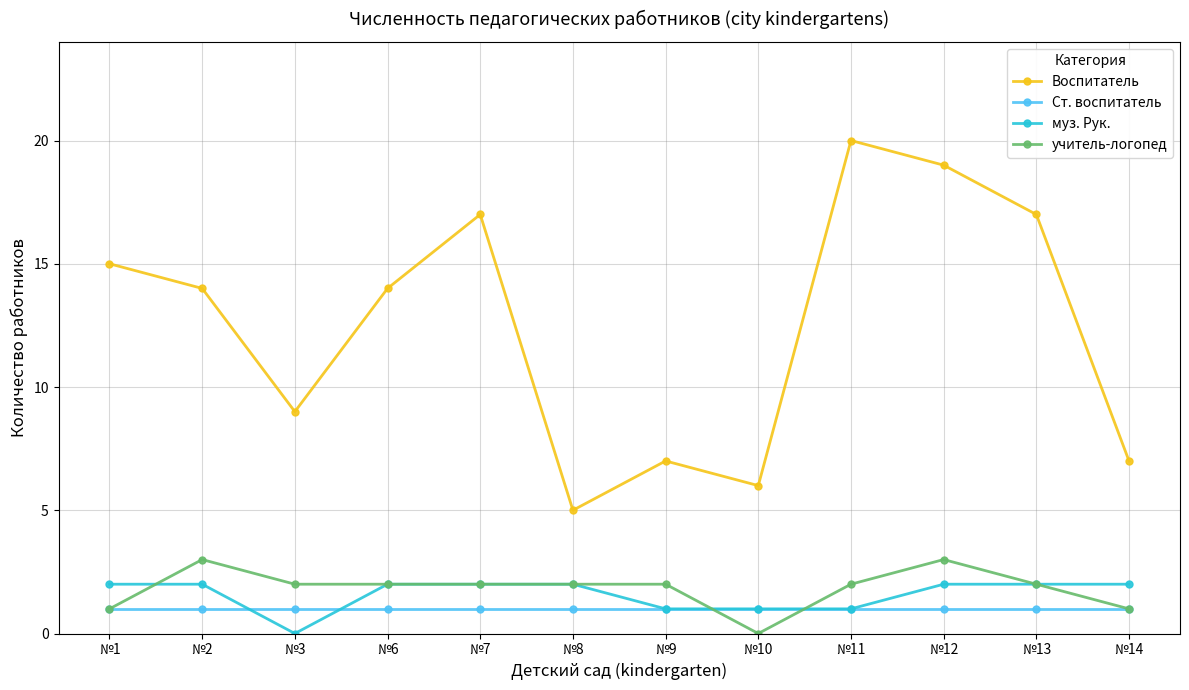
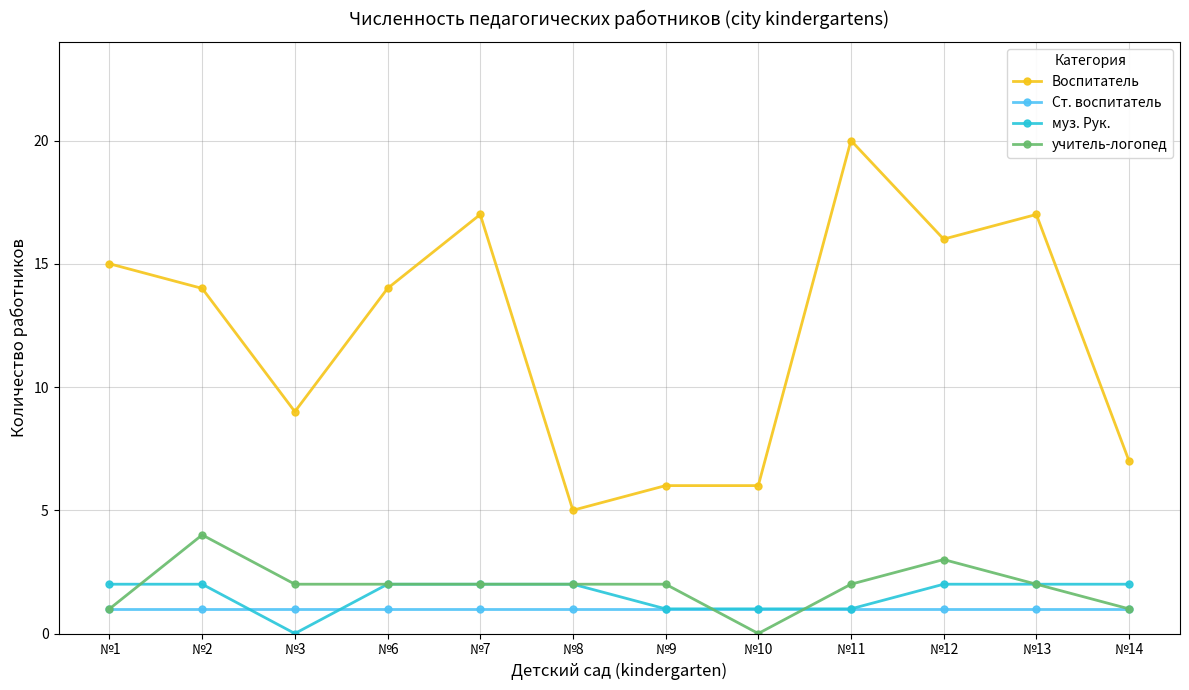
учитель-логопед, №2: 3 -> 4
Воспитатель, №9: 7 -> 6
Воспитатель, №12: 19 -> 16
